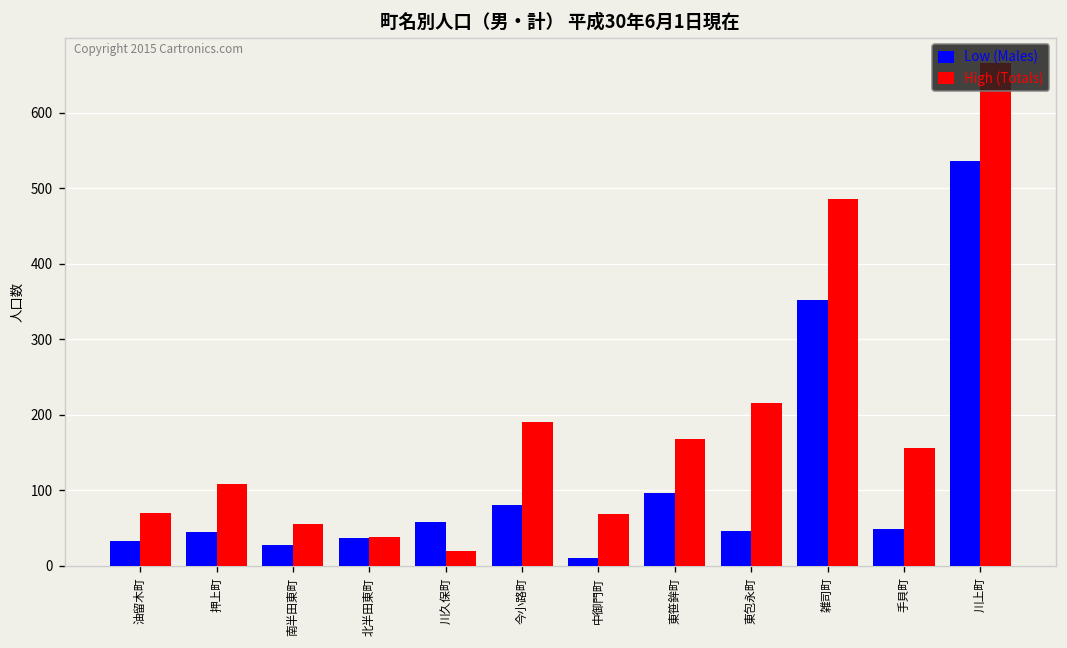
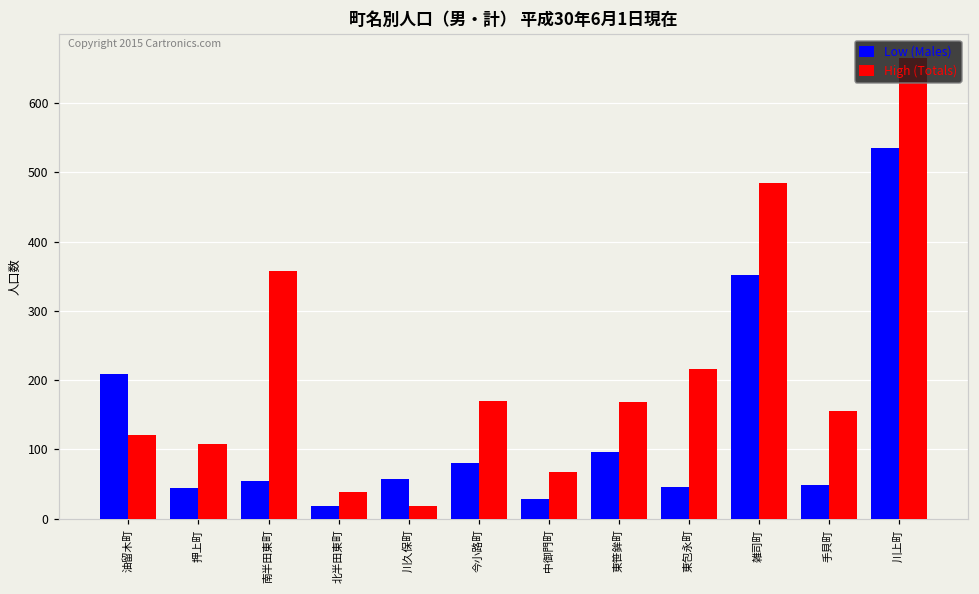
Low (Males), 油留木町: 30 -> 210
High (Totals), 油留木町: 70 -> 120
Low (Males), 南半田東町: 30 -> 60
High (Totals), 南半田東町: 60 -> 360
Low (Males), 北半田東町: 40 -> 20
High (Totals), 今小路町: 190 -> 170
Low (Males), 中御門町: 10 -> 30
